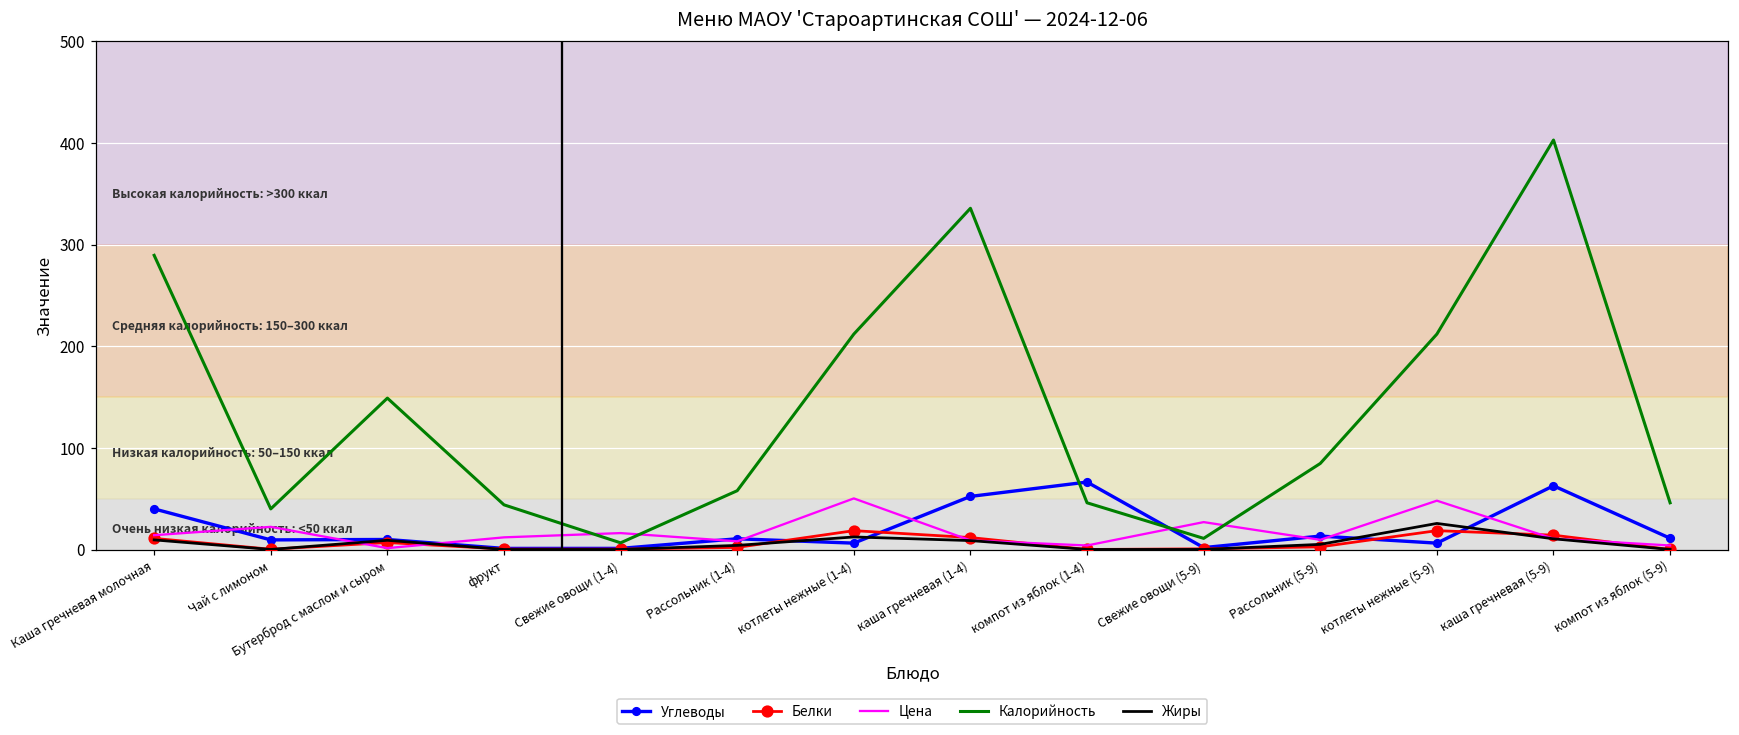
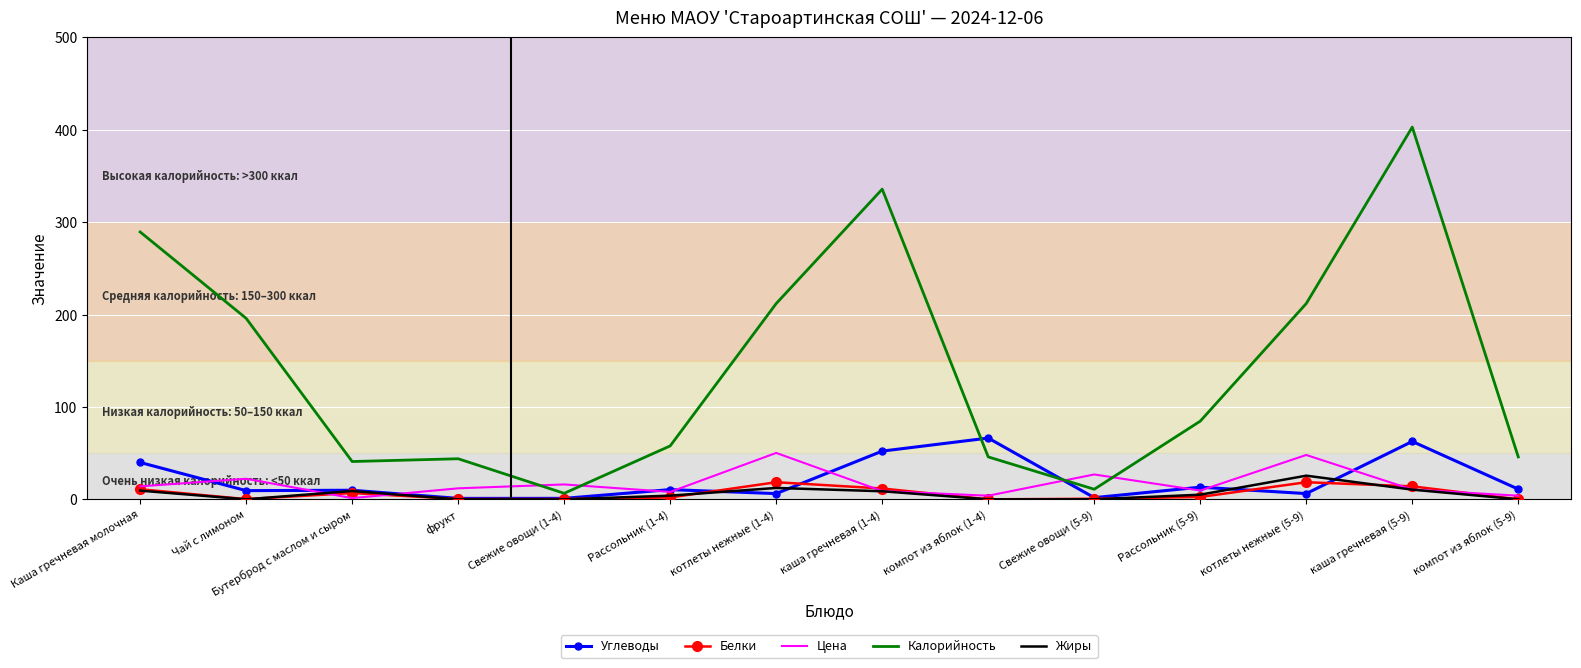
Калорийность, Чай с лимоном: 40 -> 200
Калорийность, Бутерброд с маслом и сыром: 150 -> 40
